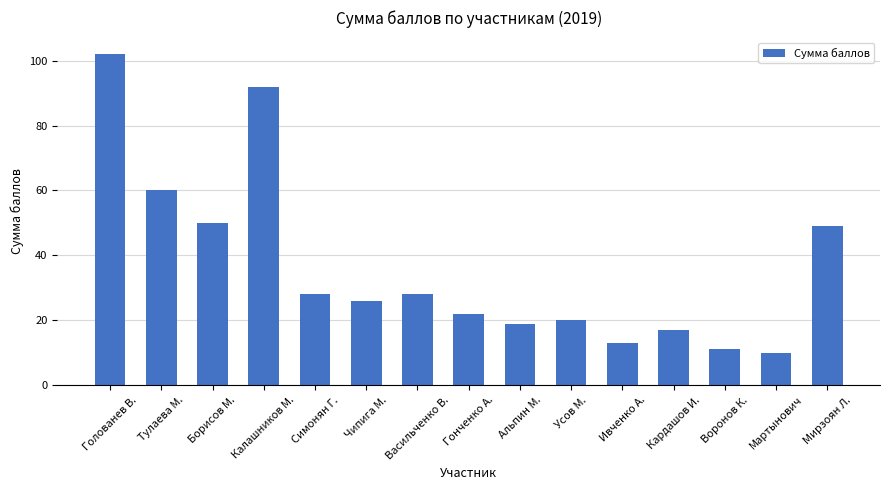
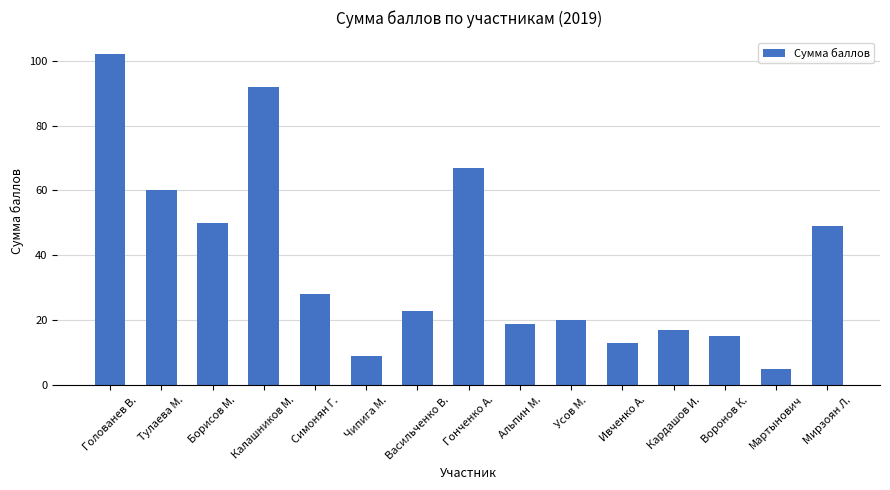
Чипига М.: 26 -> 9
Васильченко В.: 28 -> 23
Гонченко А.: 22 -> 67
Воронов К.: 11 -> 15
Мартынович: 10 -> 5
